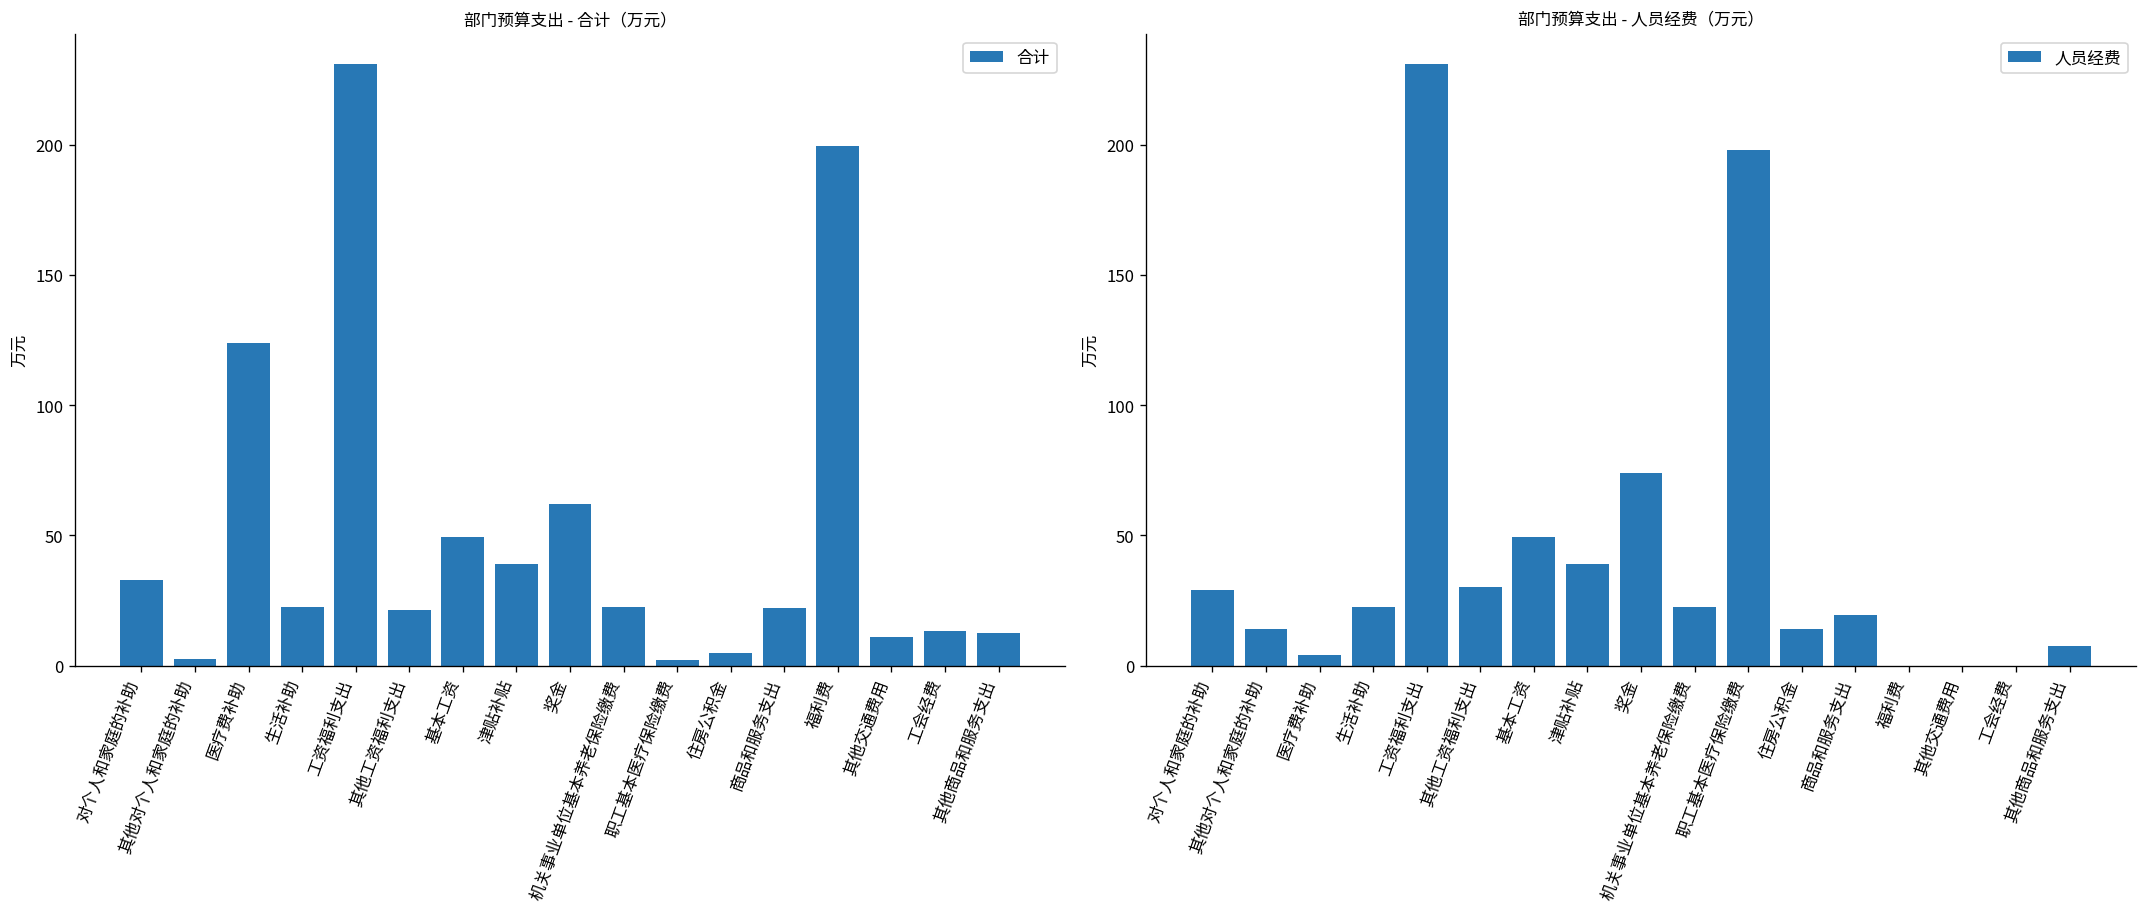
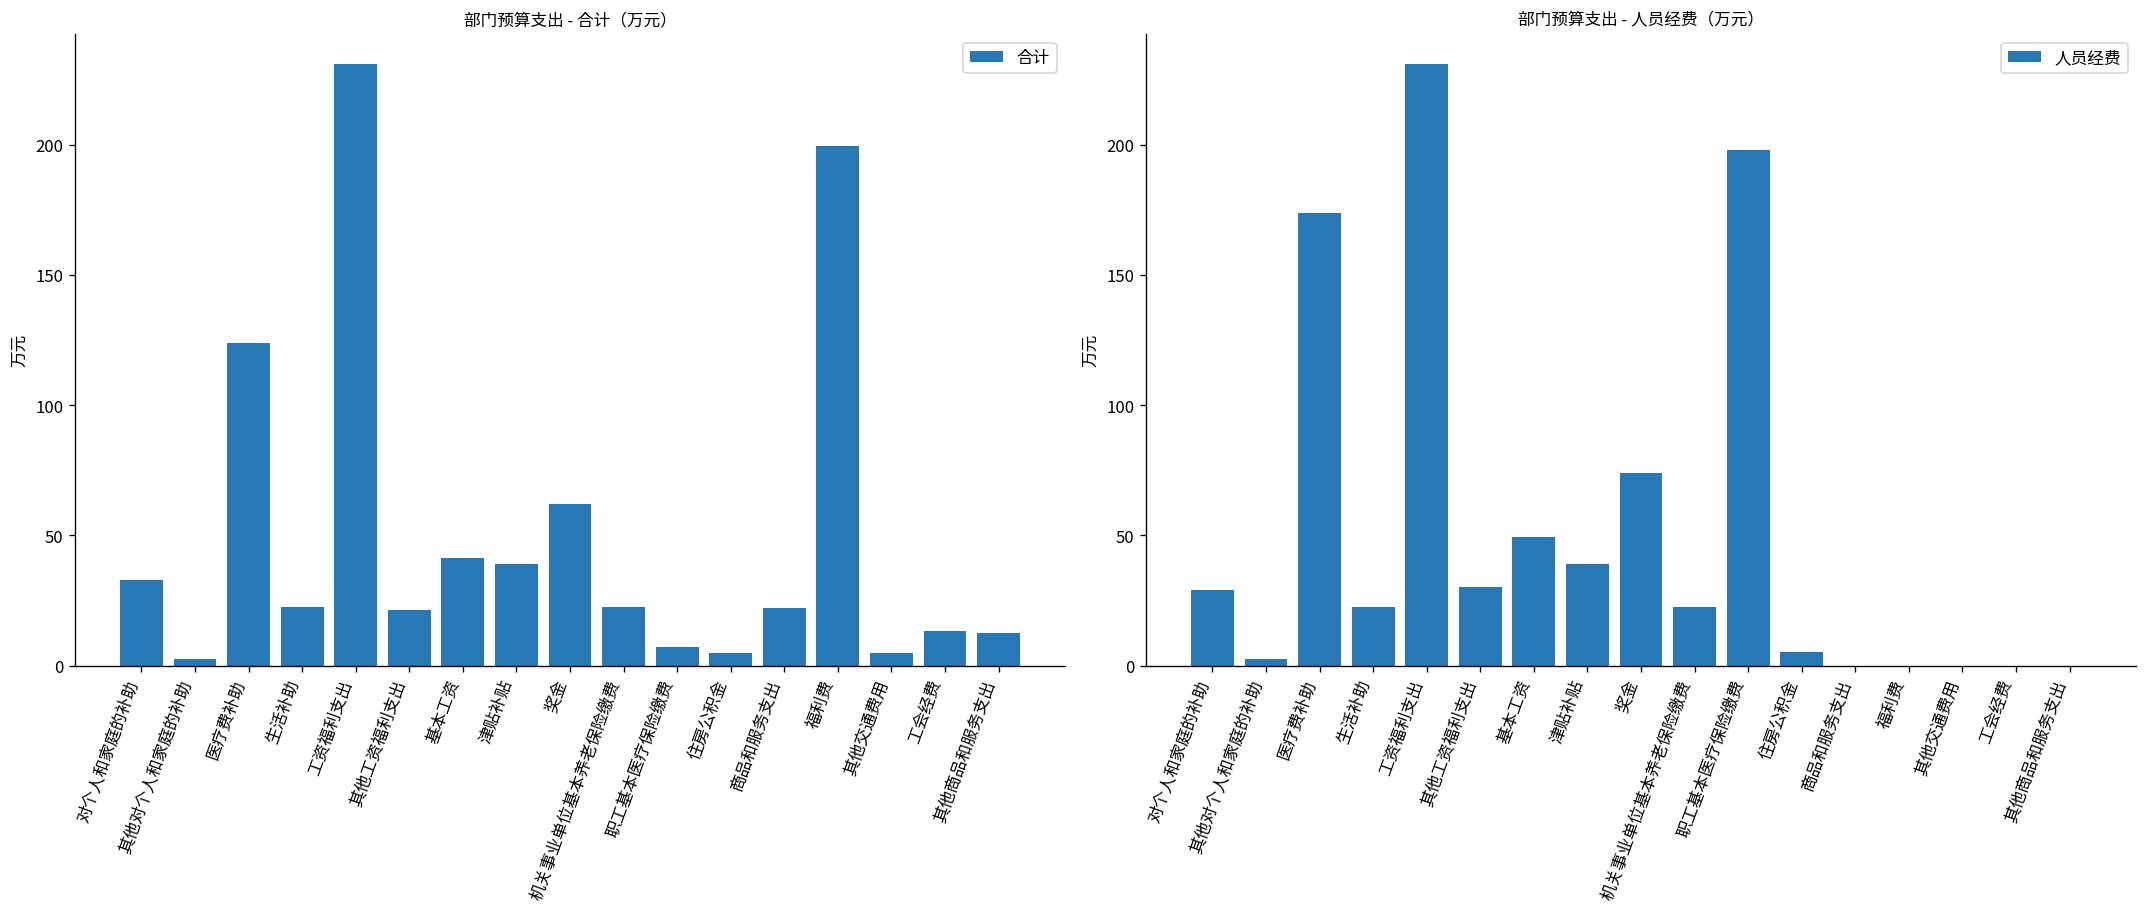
部门预算支出 - 合计（万元）, 基本工资: 49 -> 41
部门预算支出 - 合计（万元）, 职工基本医疗保险缴费: 2 -> 7
部门预算支出 - 合计（万元）, 其他交通费用: 11 -> 5
部门预算支出 - 人员经费（万元）, 其他对个人和家庭的补助: 14 -> 3
部门预算支出 - 人员经费（万元）, 医疗费补助: 4 -> 174
部门预算支出 - 人员经费（万元）, 住房公积金: 14 -> 5
部门预算支出 - 人员经费（万元）, 商品和服务支出: 20 -> 0
部门预算支出 - 人员经费（万元）, 其他商品和服务支出: 8 -> 0
